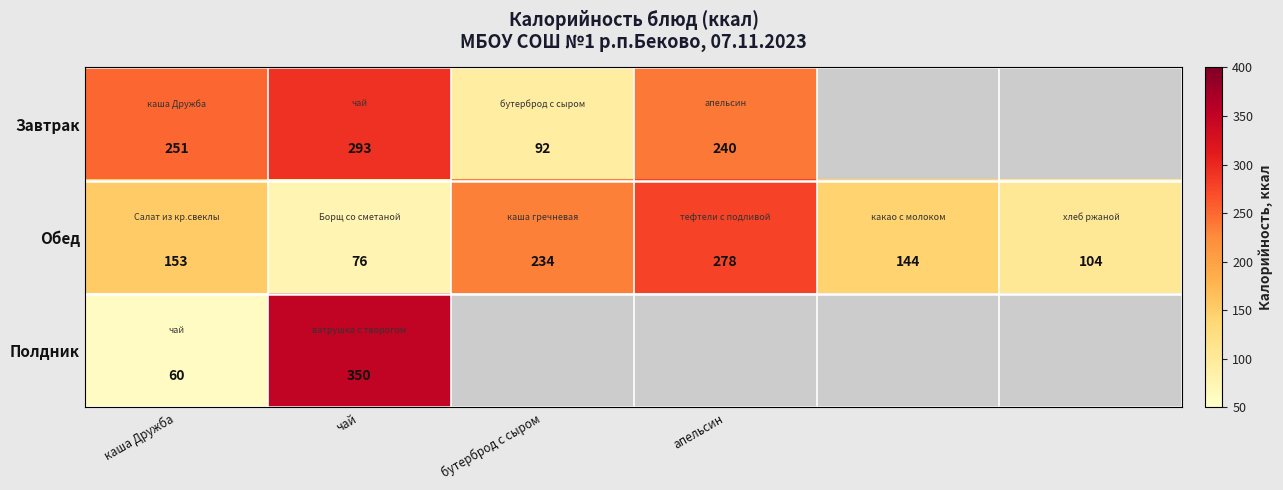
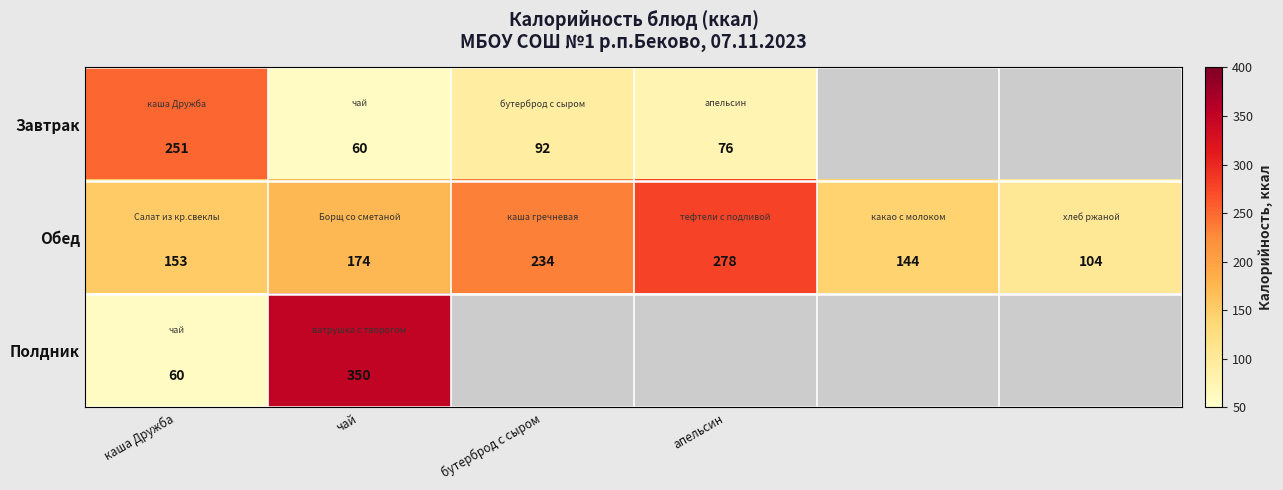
Завтрак, чай: 293 -> 60
Завтрак, апельсин: 240 -> 76
Обед, чай: 76 -> 174
